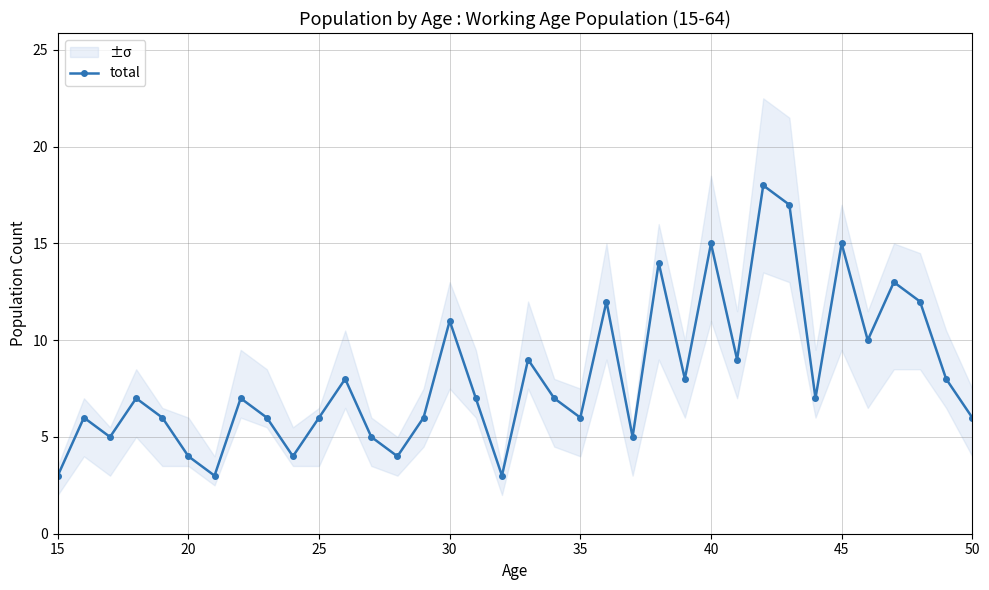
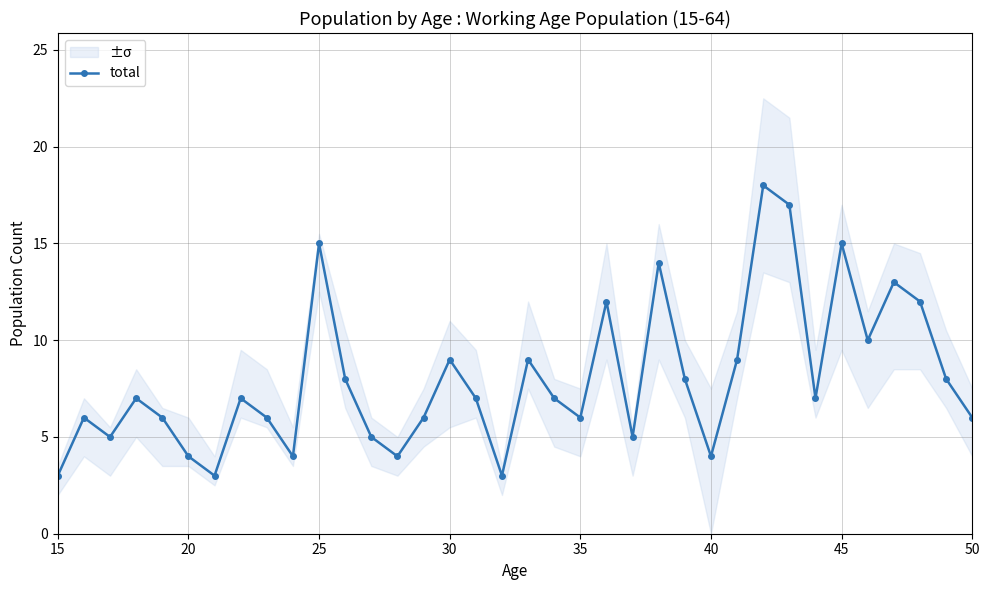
total, 25: 6 -> 15
total, 30: 11 -> 9
total, 40: 15 -> 4
